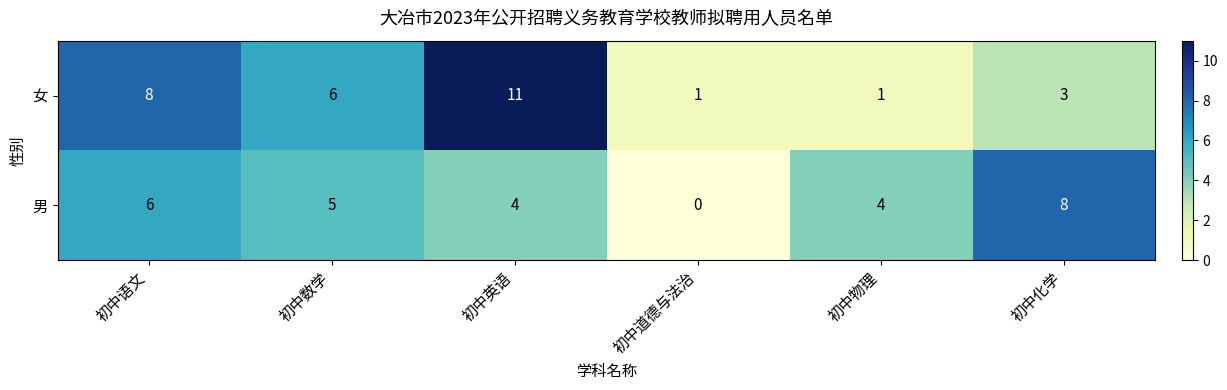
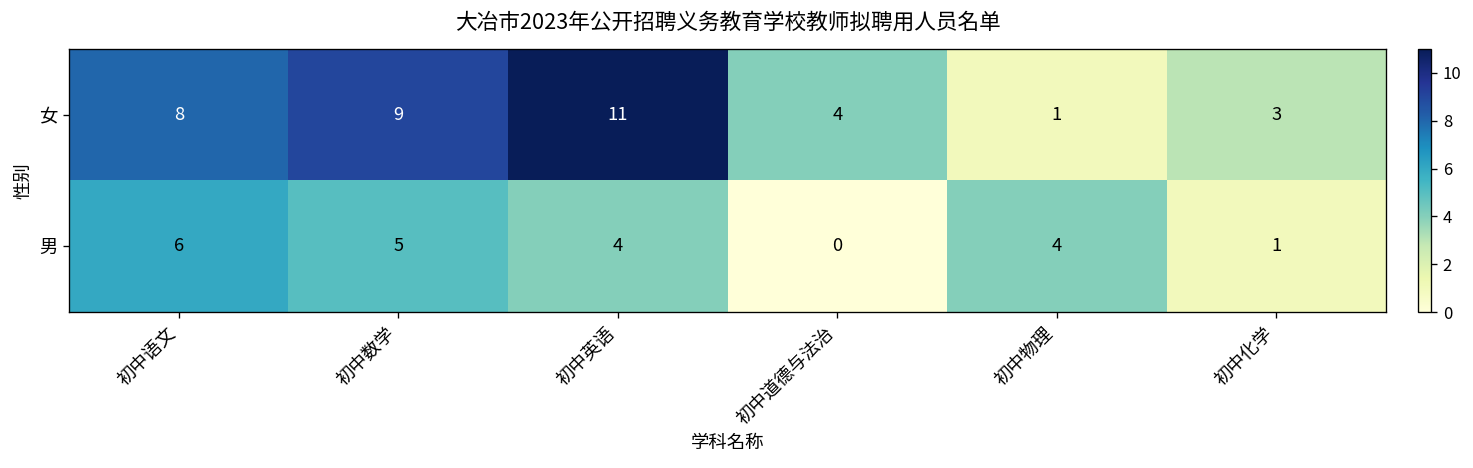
女, 初中数学: 6 -> 9
女, 初中道德与法治: 1 -> 4
男, 初中化学: 8 -> 1
